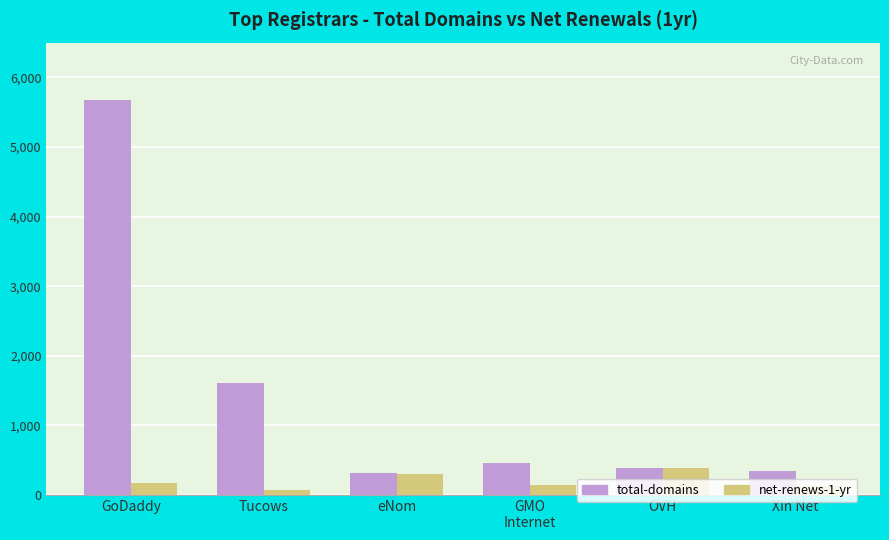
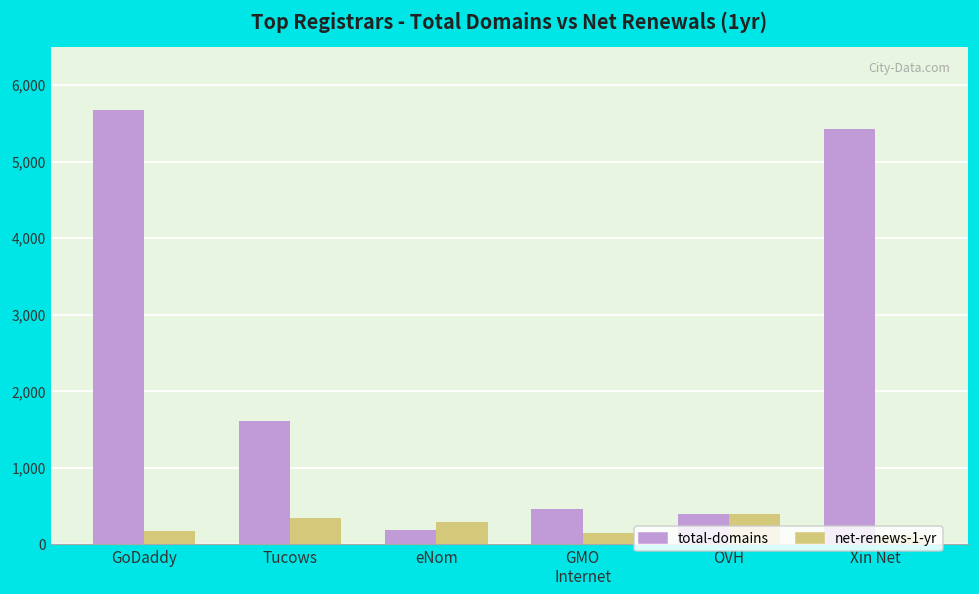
net-renews-1-yr, Tucows: 100 -> 300
total-domains, eNom: 300 -> 200
total-domains, Xin Net: 400 -> 5,400
